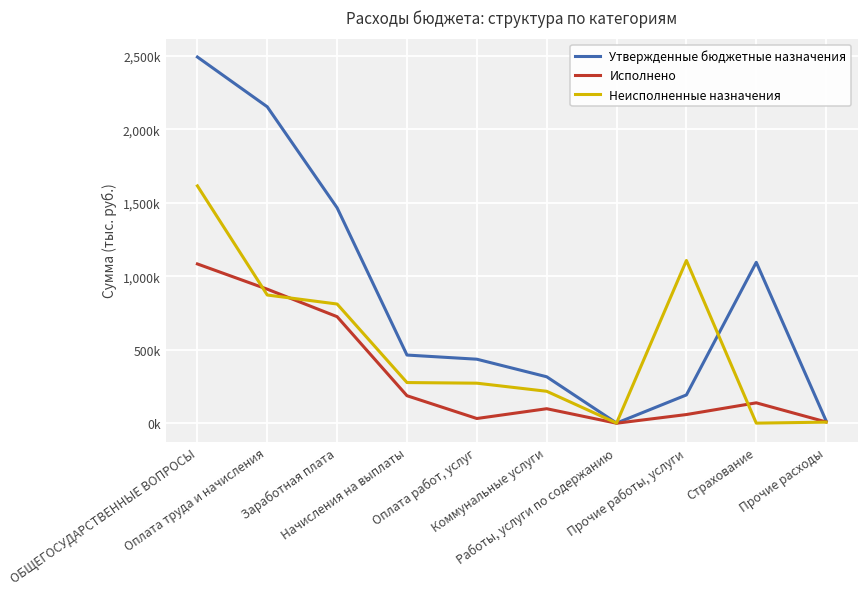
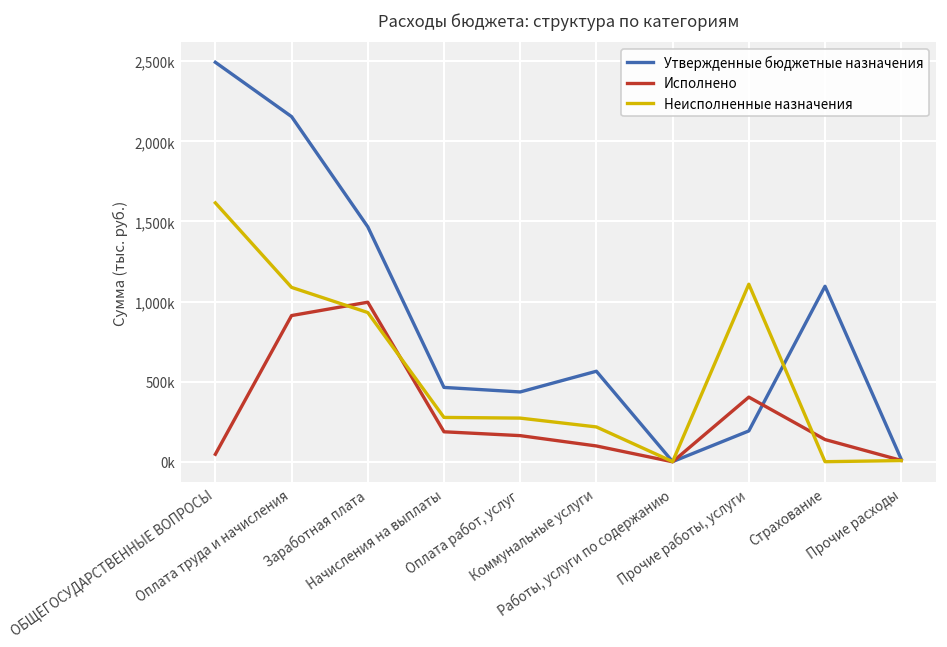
Исполнено, ОБЩЕГОСУДАРСТВЕННЫЕ ВОПРОСЫ: 1,080,000 -> 50,000
Неисполненные назначения, Оплата труда и начисления: 870,000 -> 1,090,000
Исполнено, Заработная плата: 730,000 -> 1,000,000
Неисполненные назначения, Заработная плата: 810,000 -> 930,000
Исполнено, Оплата работ, услуг: 30,000 -> 160,000
Утвержденные бюджетные назначения, Коммунальные услуги: 320,000 -> 570,000
Исполнено, Прочие работы, услуги: 60,000 -> 400,000
